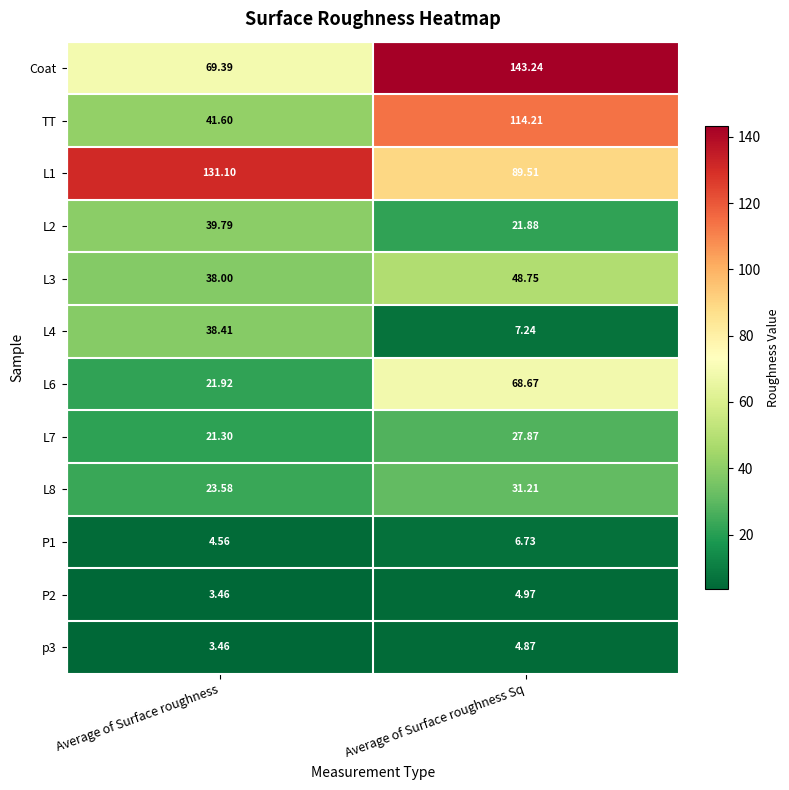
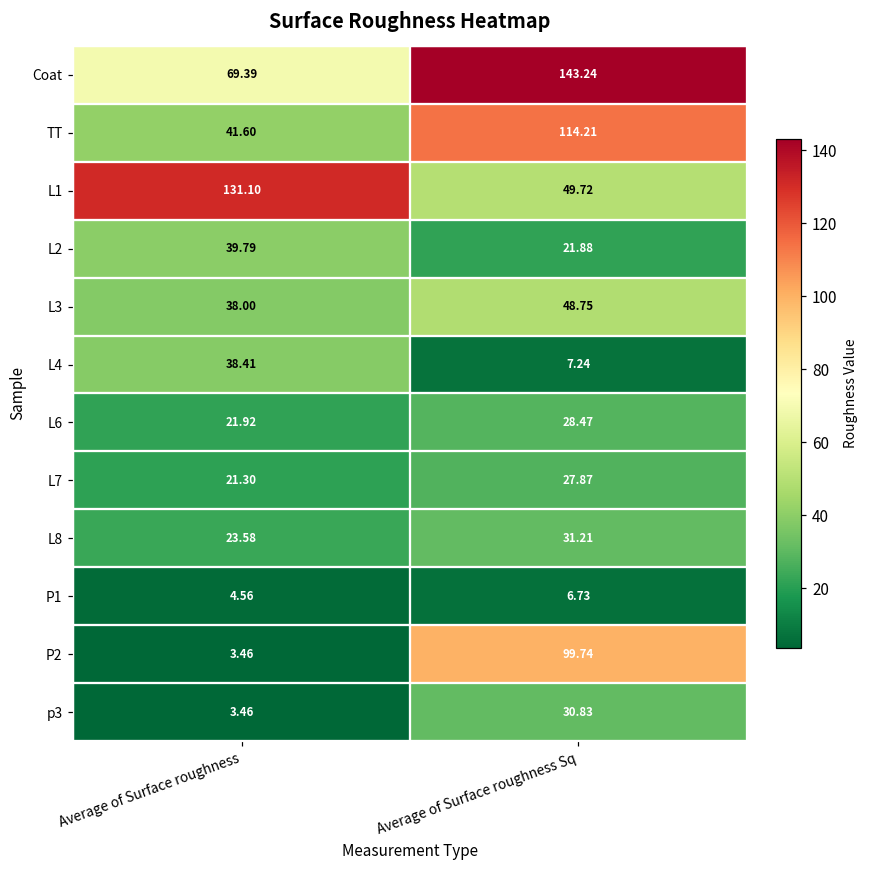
L1, Average of Surface roughness Sq: 89.51 -> 49.72
L6, Average of Surface roughness Sq: 68.67 -> 28.47
P2, Average of Surface roughness Sq: 4.97 -> 99.74
p3, Average of Surface roughness Sq: 4.87 -> 30.83
